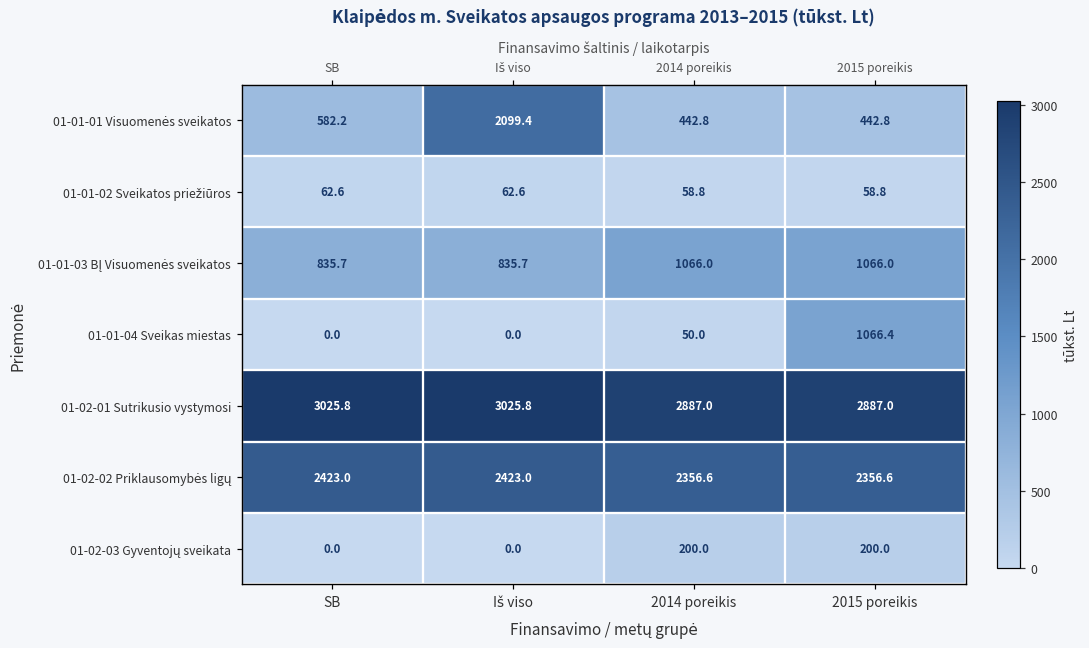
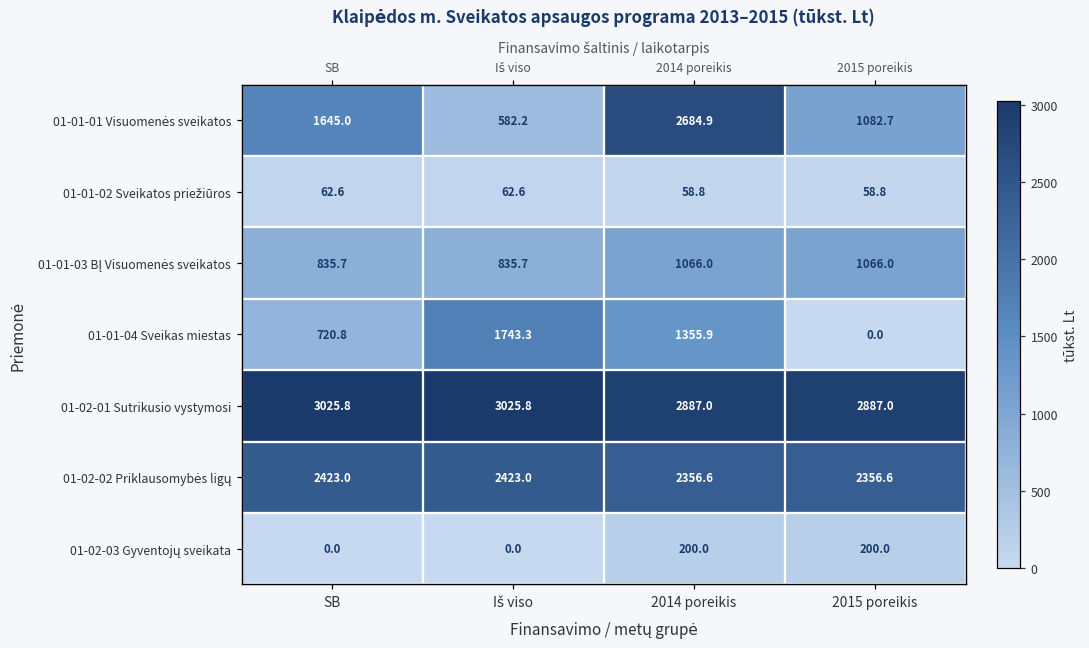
01-01-01 Visuomenės sveikatos, SB: 582.2 -> 1645.0
01-01-01 Visuomenės sveikatos, Iš viso: 2099.4 -> 582.2
01-01-01 Visuomenės sveikatos, 2014 poreikis: 442.8 -> 2684.9
01-01-01 Visuomenės sveikatos, 2015 poreikis: 442.8 -> 1082.7
01-01-04 Sveikas miestas, SB: 0.0 -> 720.8
01-01-04 Sveikas miestas, Iš viso: 0.0 -> 1743.3
01-01-04 Sveikas miestas, 2014 poreikis: 50.0 -> 1355.9
01-01-04 Sveikas miestas, 2015 poreikis: 1066.4 -> 0.0
